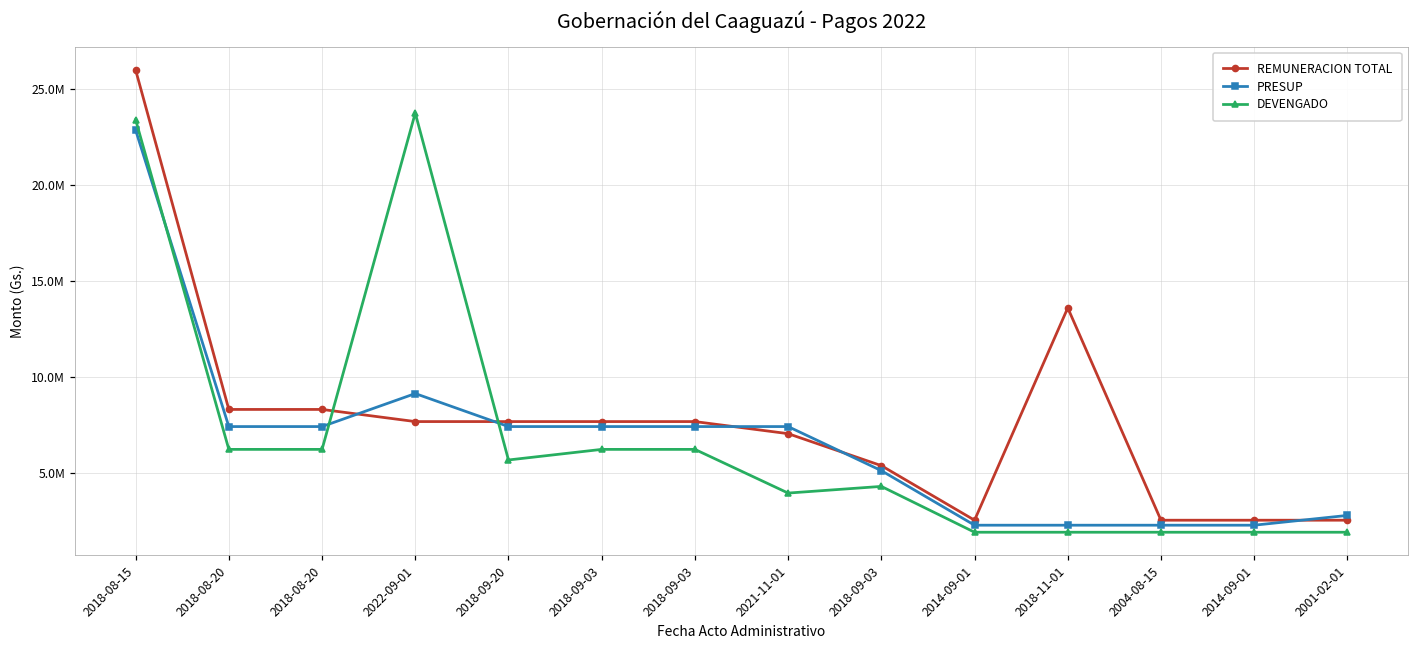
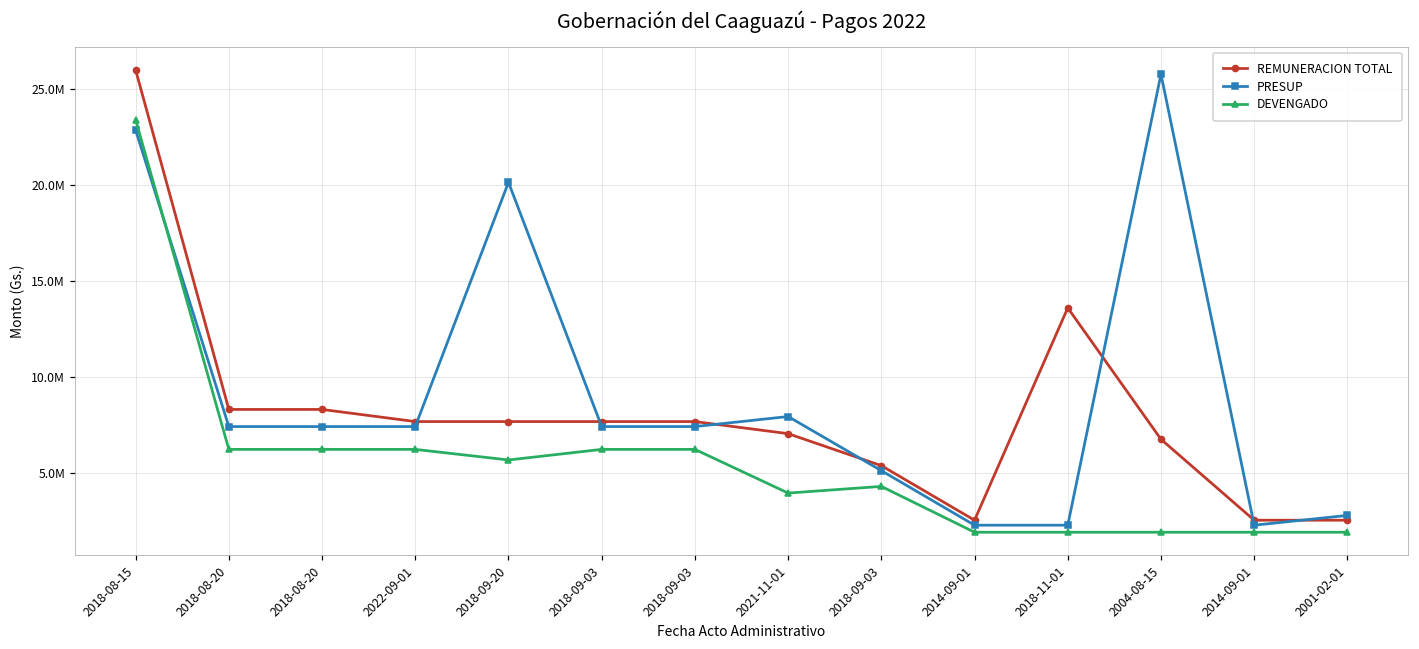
PRESUP, 2022-09-01: 9100000 -> 7400000
DEVENGADO, 2022-09-01: 23700000 -> 6200000
PRESUP, 2018-09-20: 7400000 -> 20100000
PRESUP, 2021-11-01: 7400000 -> 7900000
REMUNERACION TOTAL, 2004-08-15: 2500000 -> 6800000
PRESUP, 2004-08-15: 2300000 -> 25800000
